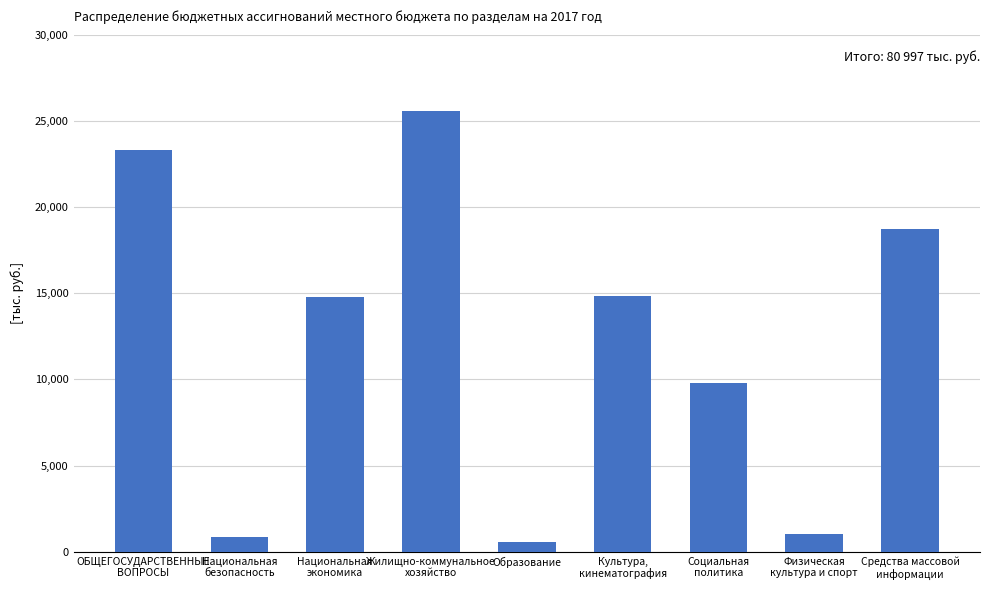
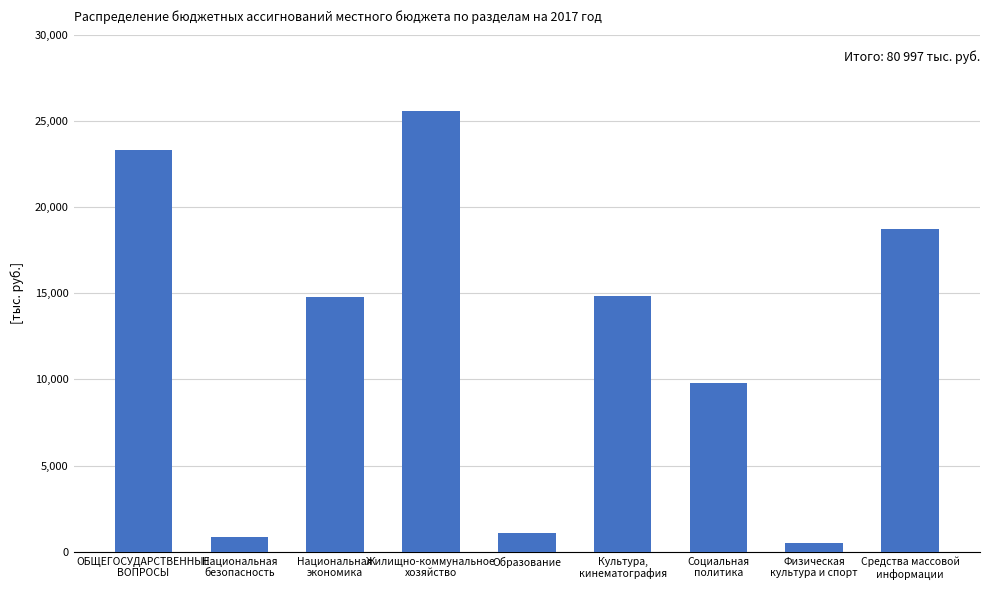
Образование: 600 -> 1,100
Физическая культура и спорт: 1,000 -> 500
